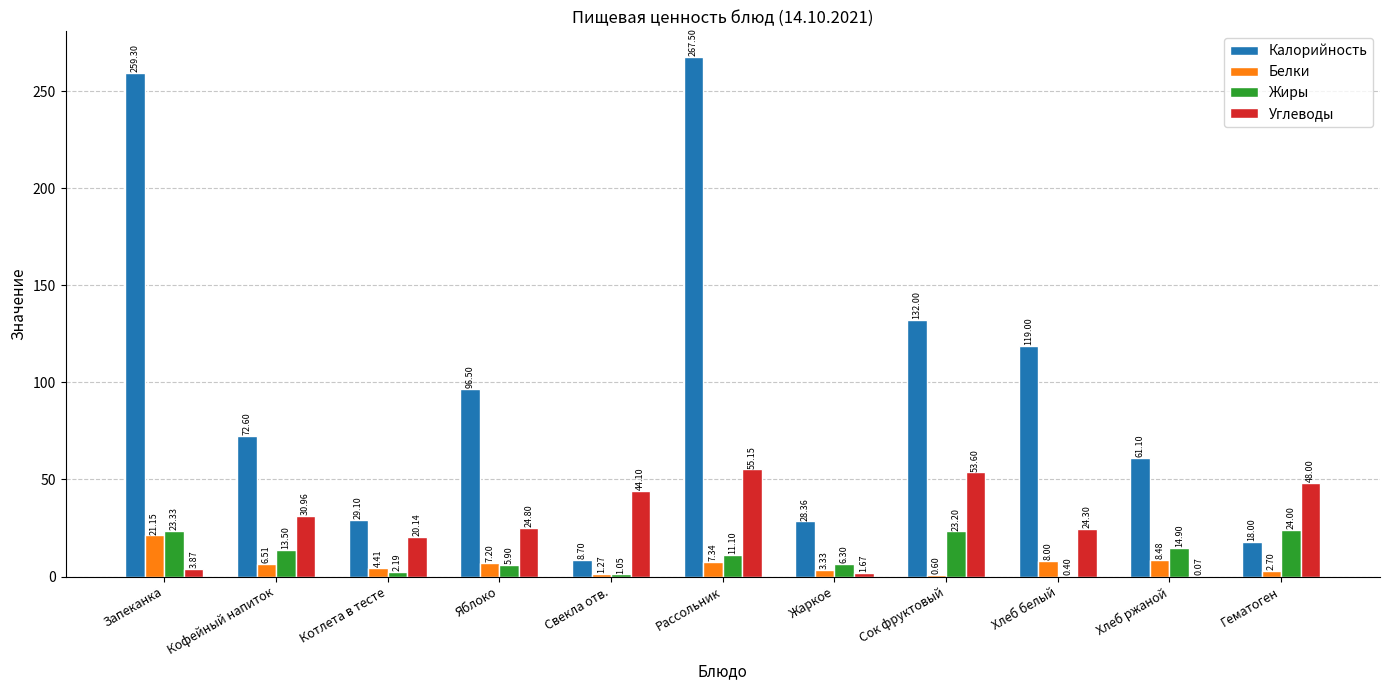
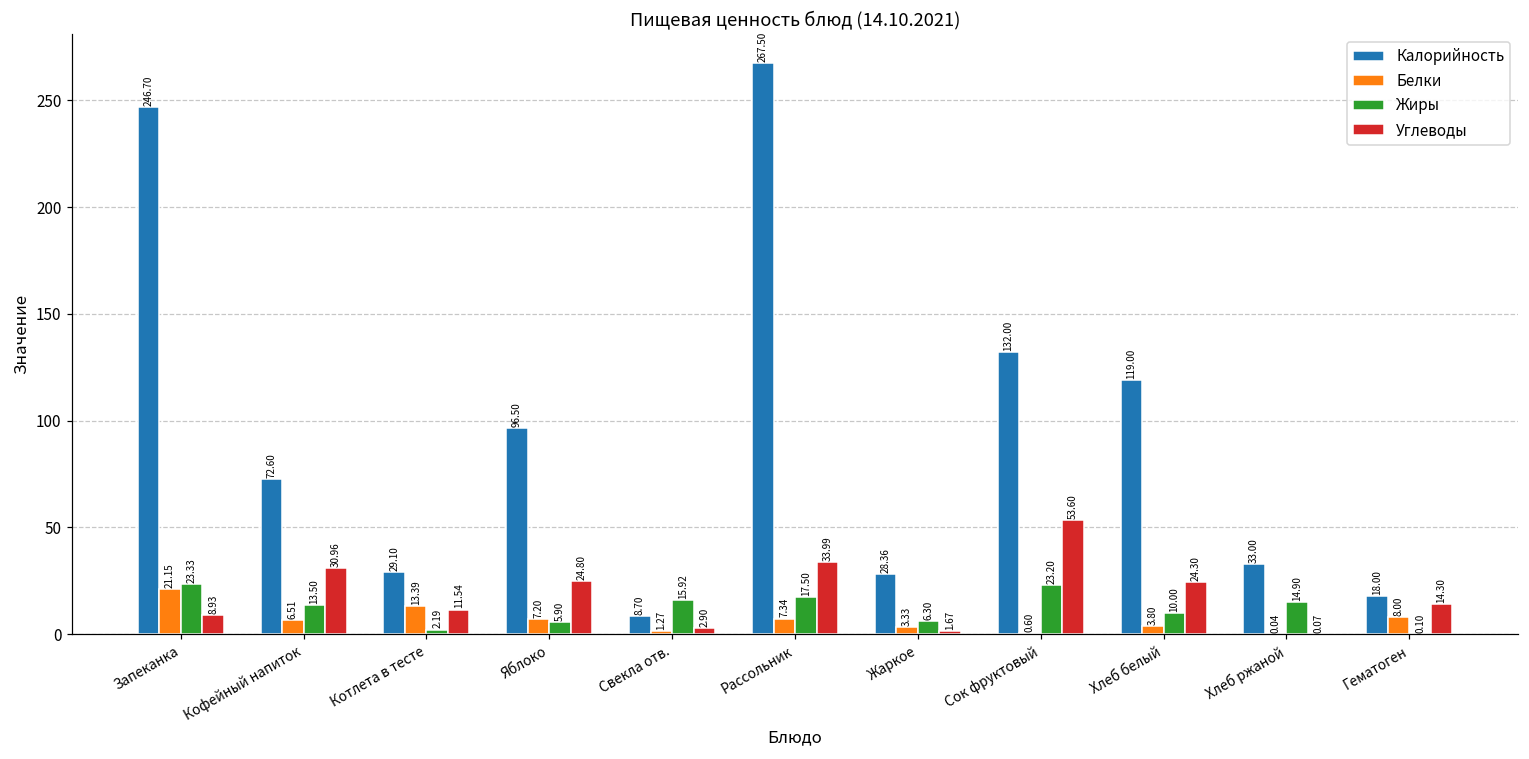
Калорийность, Запеканка: 259.30 -> 246.70
Углеводы, Запеканка: 3.87 -> 8.93
Белки, Котлета в тесте: 4.41 -> 13.39
Углеводы, Котлета в тесте: 20.14 -> 11.54
Жиры, Свекла отв.: 1.05 -> 15.92
Углеводы, Свекла отв.: 44.10 -> 2.90
Жиры, Рассольник: 11.10 -> 17.50
Углеводы, Рассольник: 55.15 -> 33.99
Белки, Хлеб белый: 8.00 -> 3.80
Жиры, Хлеб белый: 0.40 -> 10.00
Калорийность, Хлеб ржаной: 61.10 -> 33.00
Белки, Хлеб ржаной: 8.48 -> 0.04
Белки, Гематоген: 2.70 -> 8.00
Жиры, Гематоген: 24.00 -> 0.10
Углеводы, Гематоген: 48.00 -> 14.30
